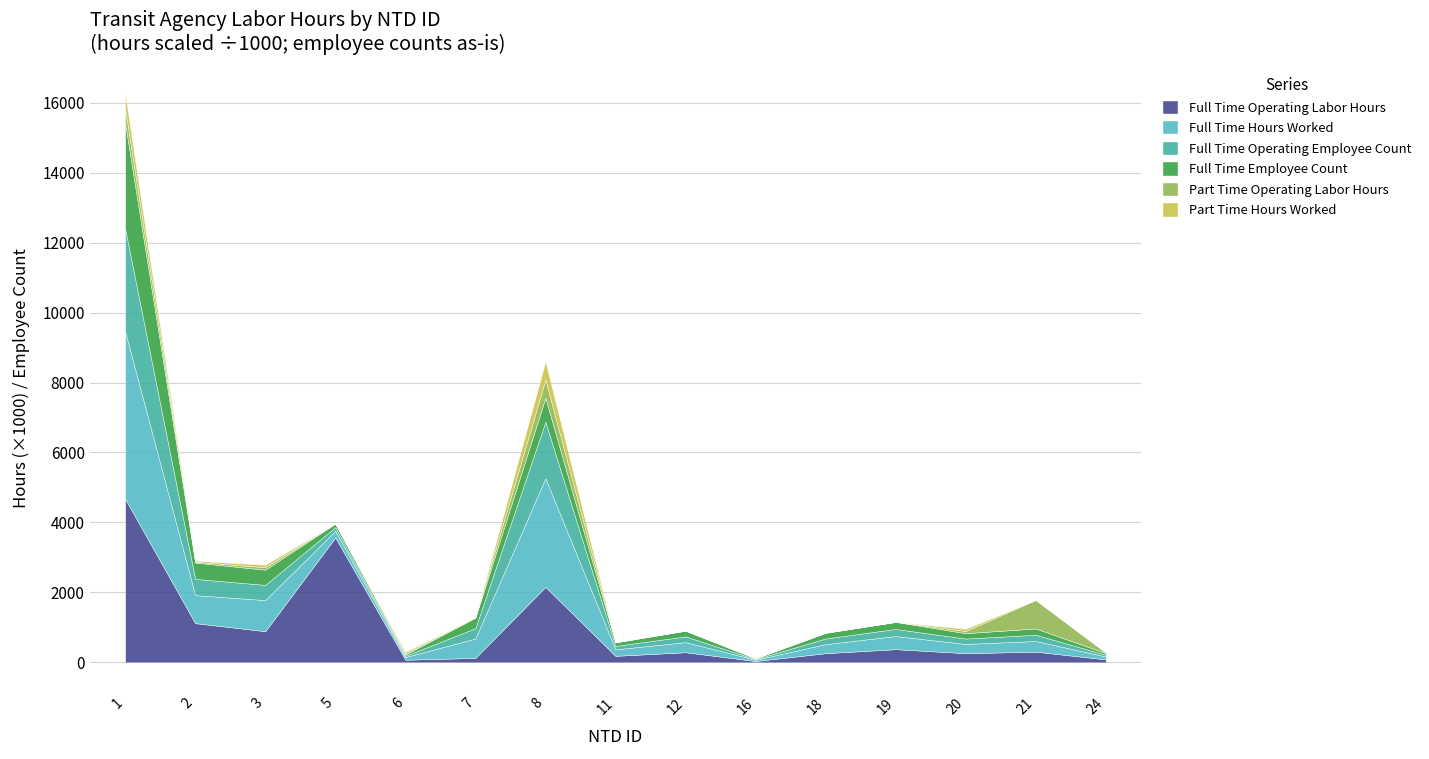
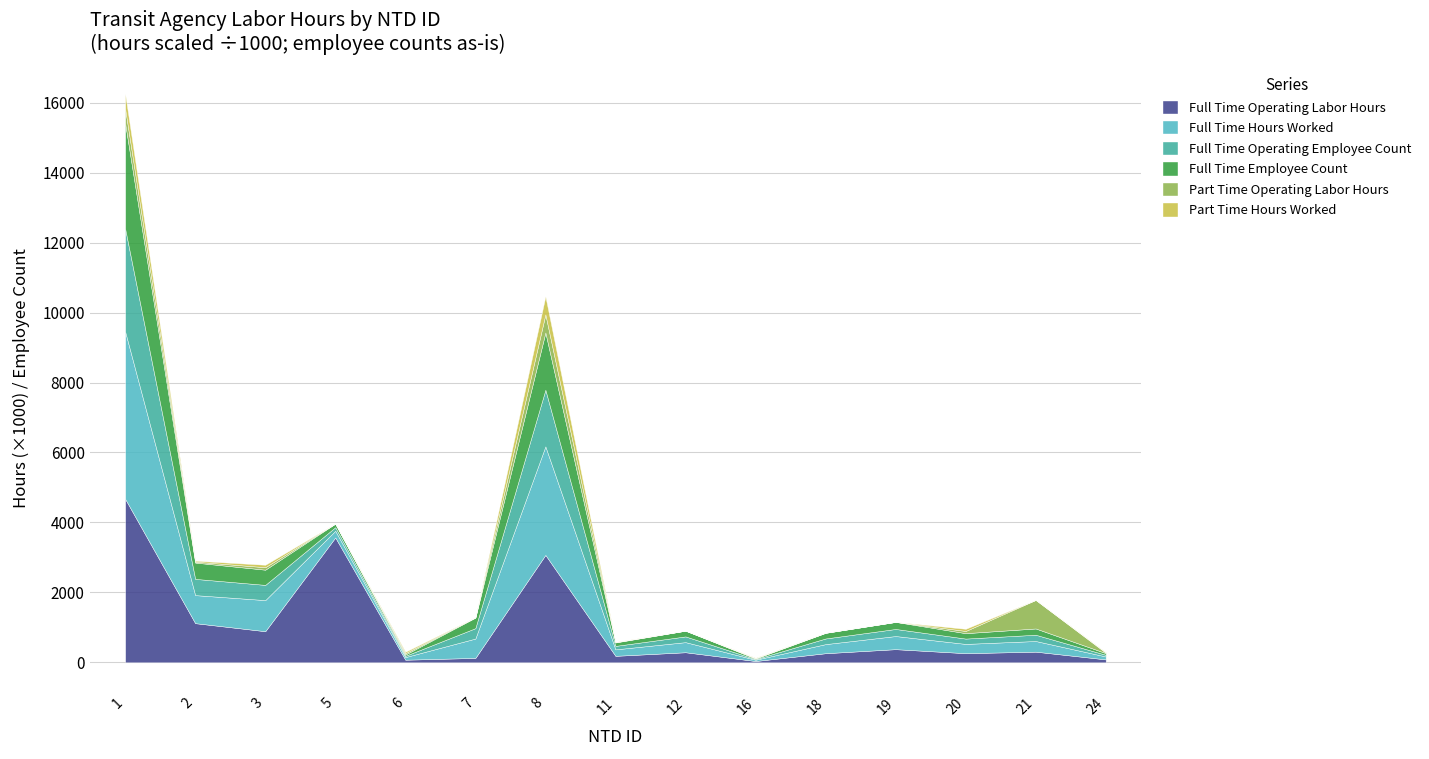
Full Time Operating Labor Hours, 8: 2200 -> 3100
Full Time Employee Count, 8: 700 -> 1600
